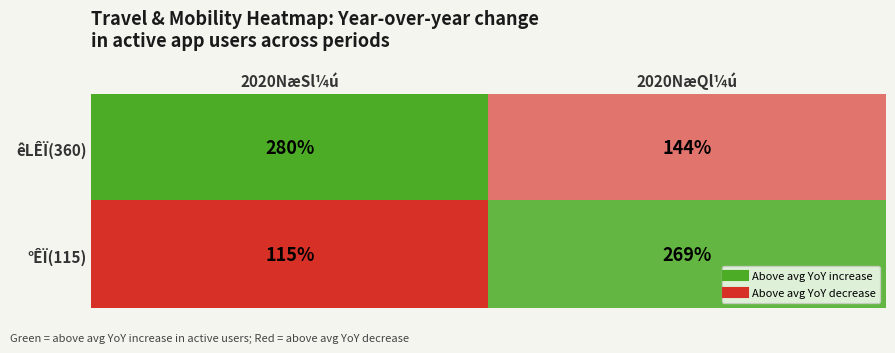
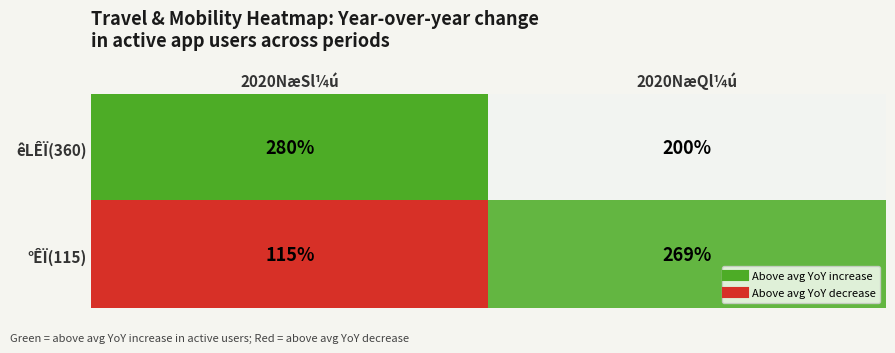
êLÊÏ(360), 2020NæQl¼ú: 144% -> 200%
